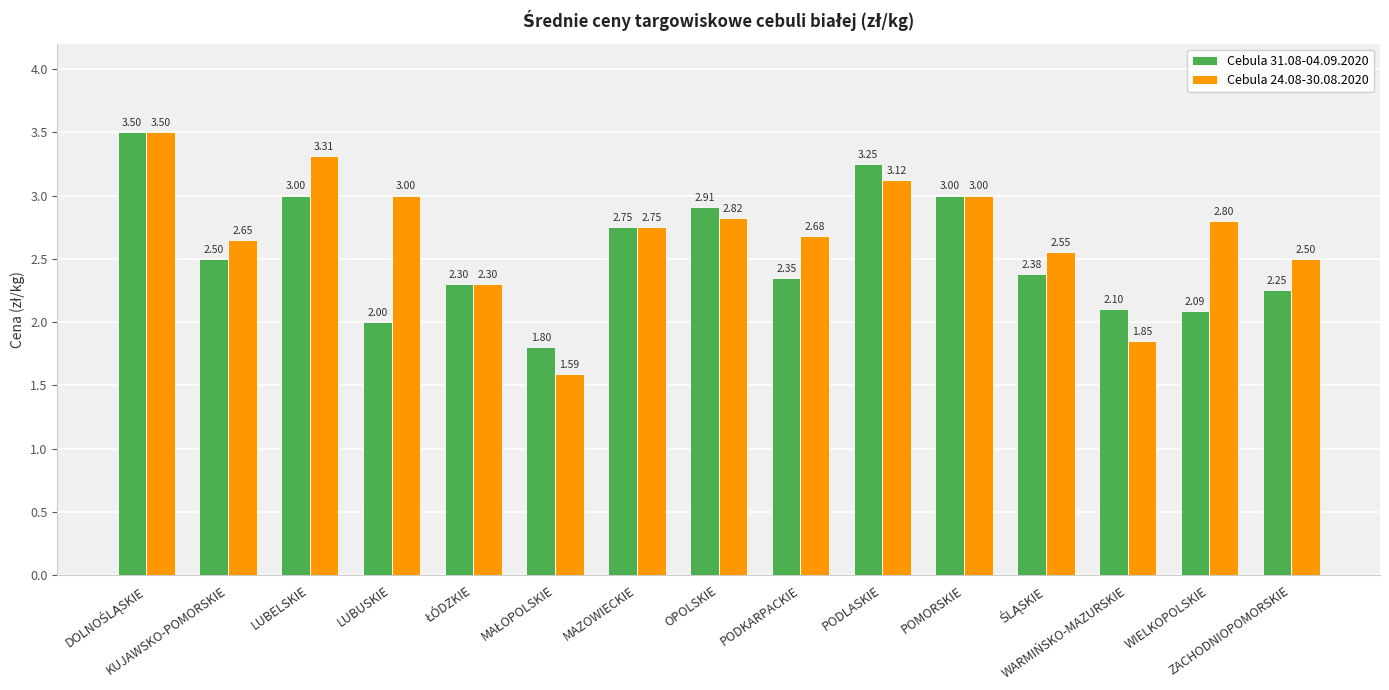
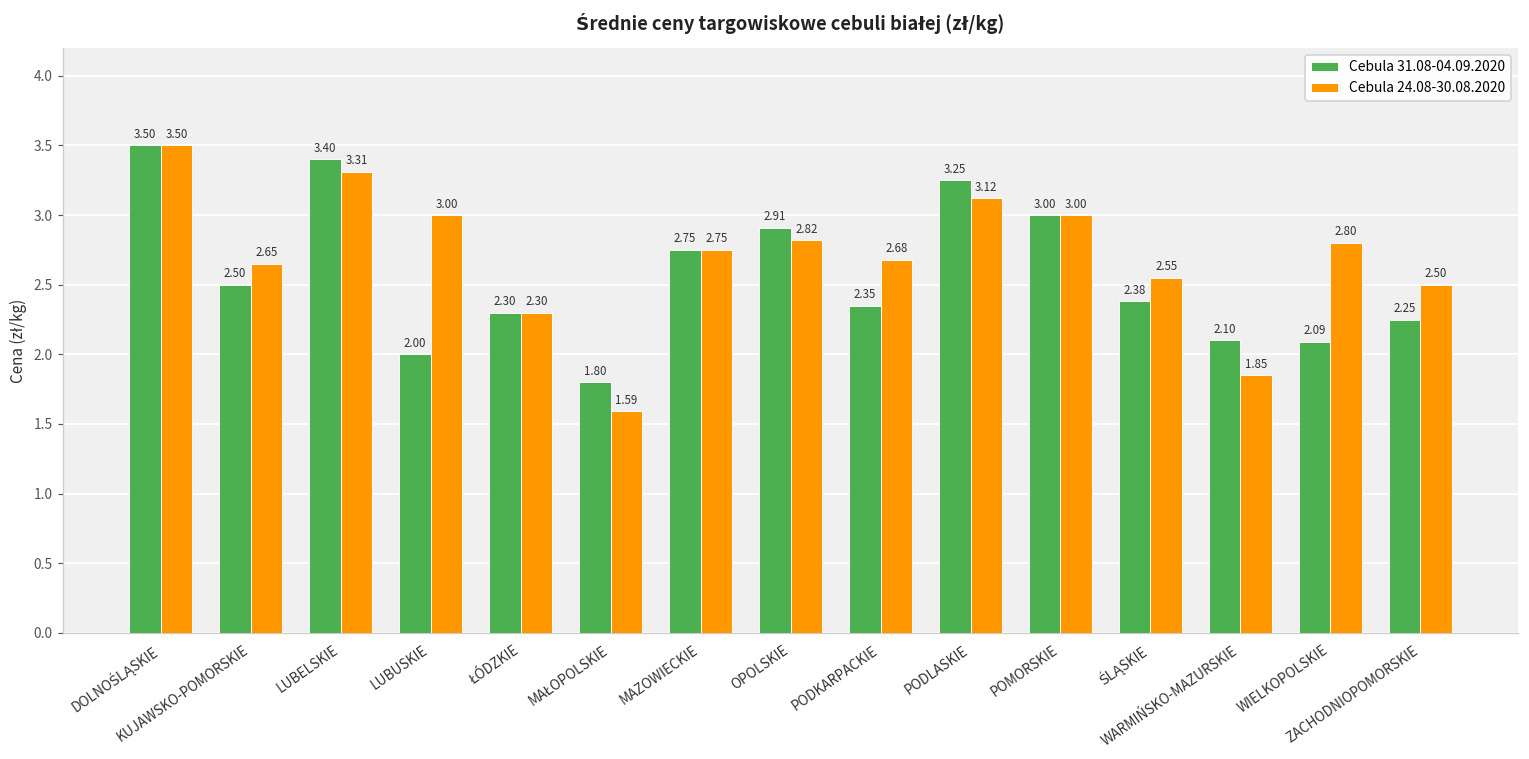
Cebula 31.08-04.09.2020, LUBELSKIE: 3.00 -> 3.40
